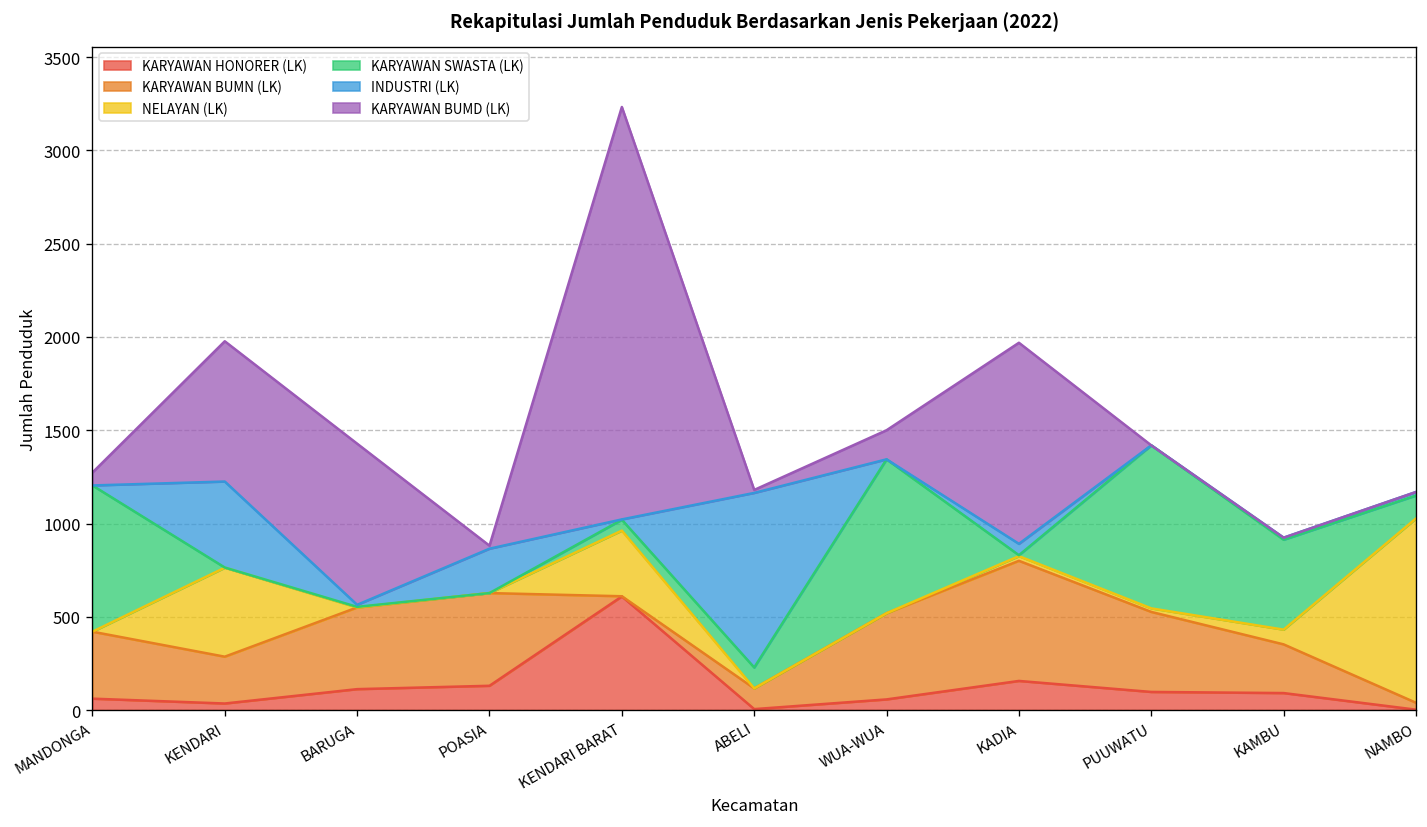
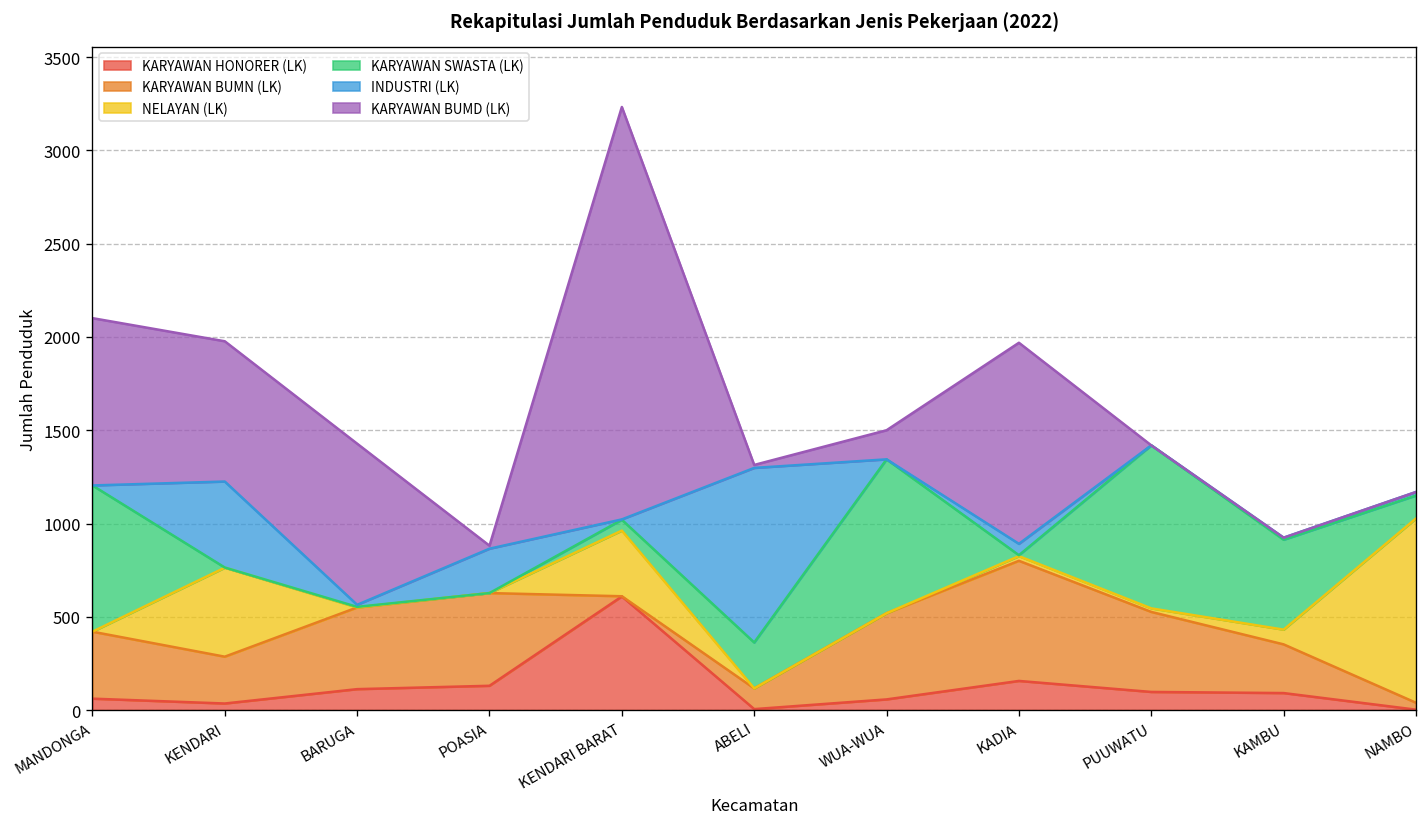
KARYAWAN BUMD (LK), MANDONGA: 70 -> 900
KARYAWAN SWASTA (LK), ABELI: 110 -> 250
